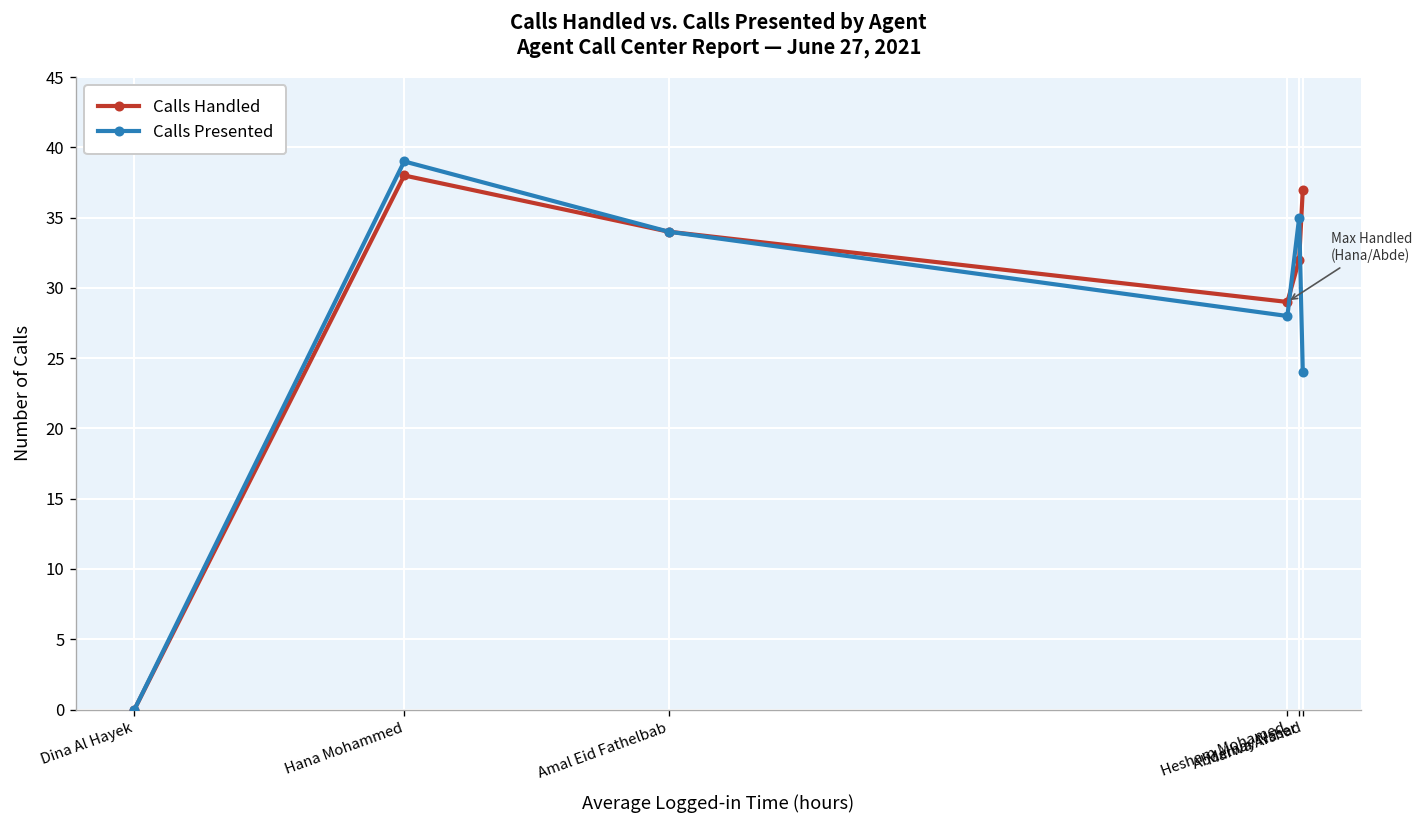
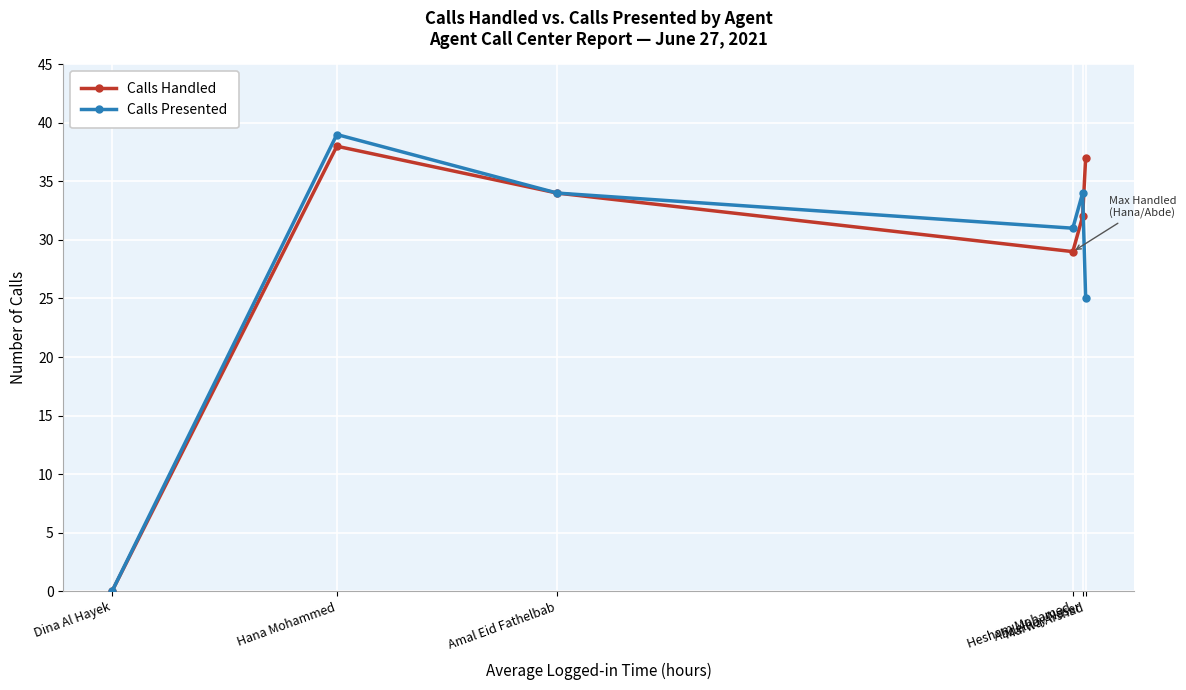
Calls Presented, Hesham Mohamed: 28 -> 31
Calls Presented, Abdelhay Naser: 35 -> 34
Calls Presented, Marwa Arshad: 24 -> 25
